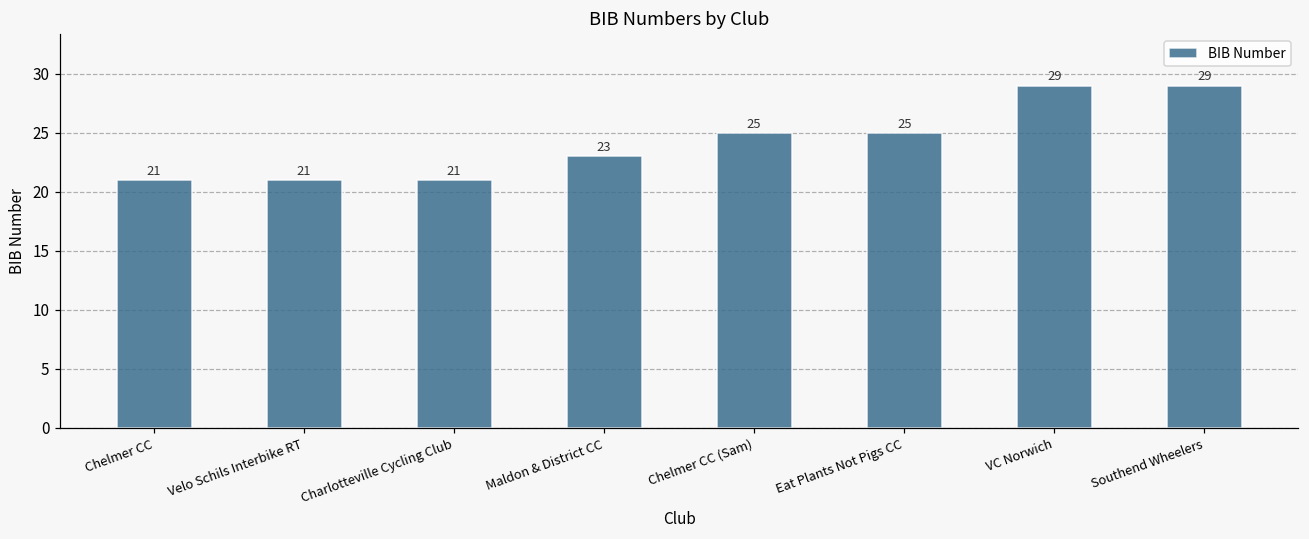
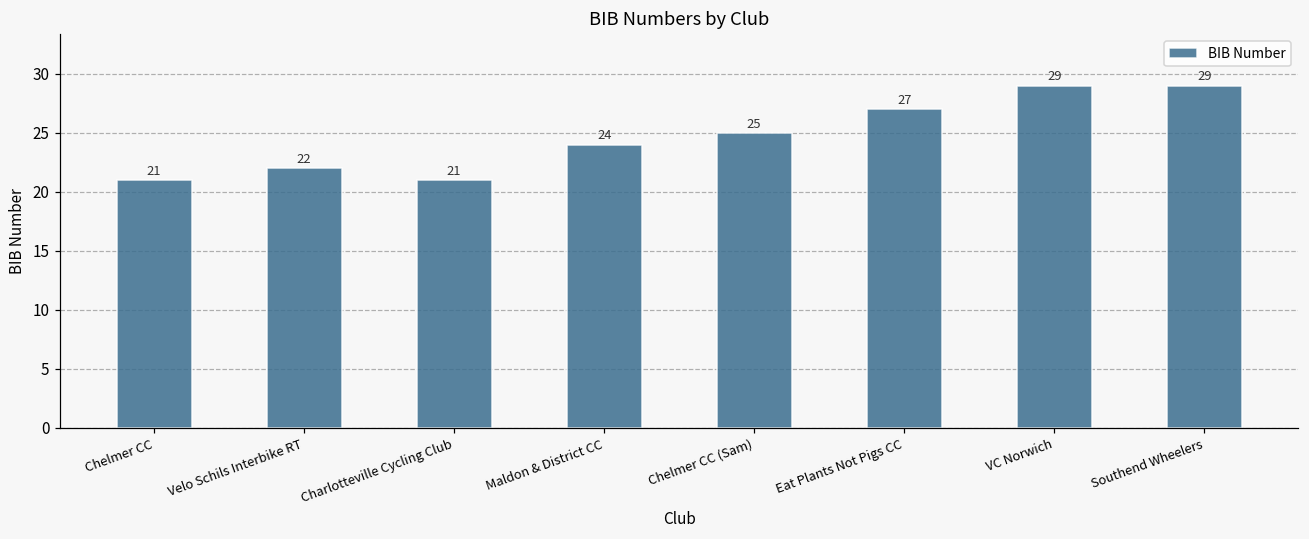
Velo Schils Interbike RT: 21 -> 22
Maldon & District CC: 23 -> 24
Eat Plants Not Pigs CC: 25 -> 27
